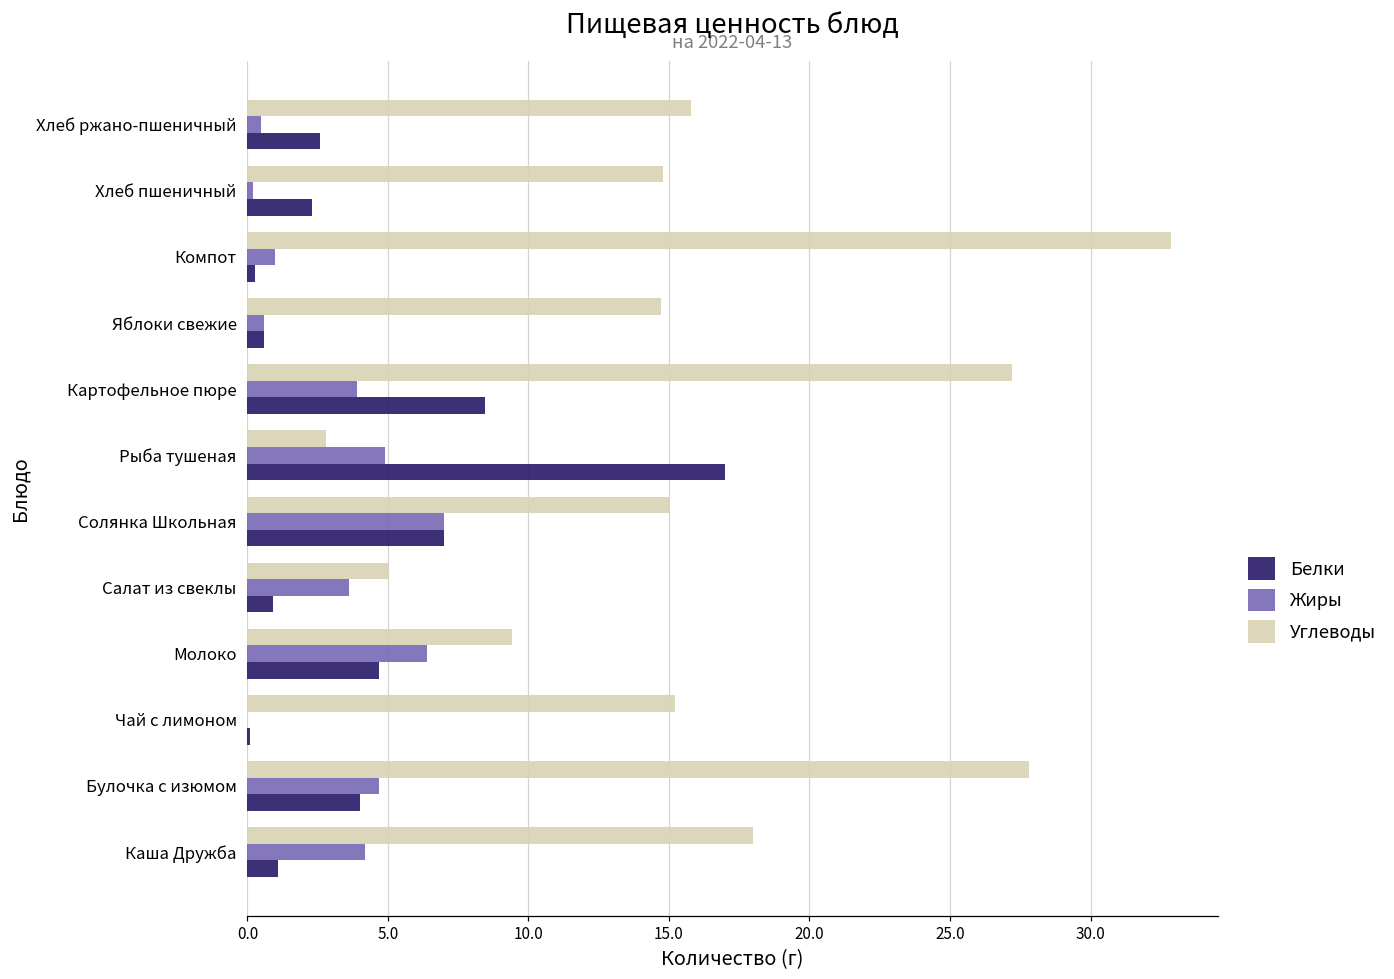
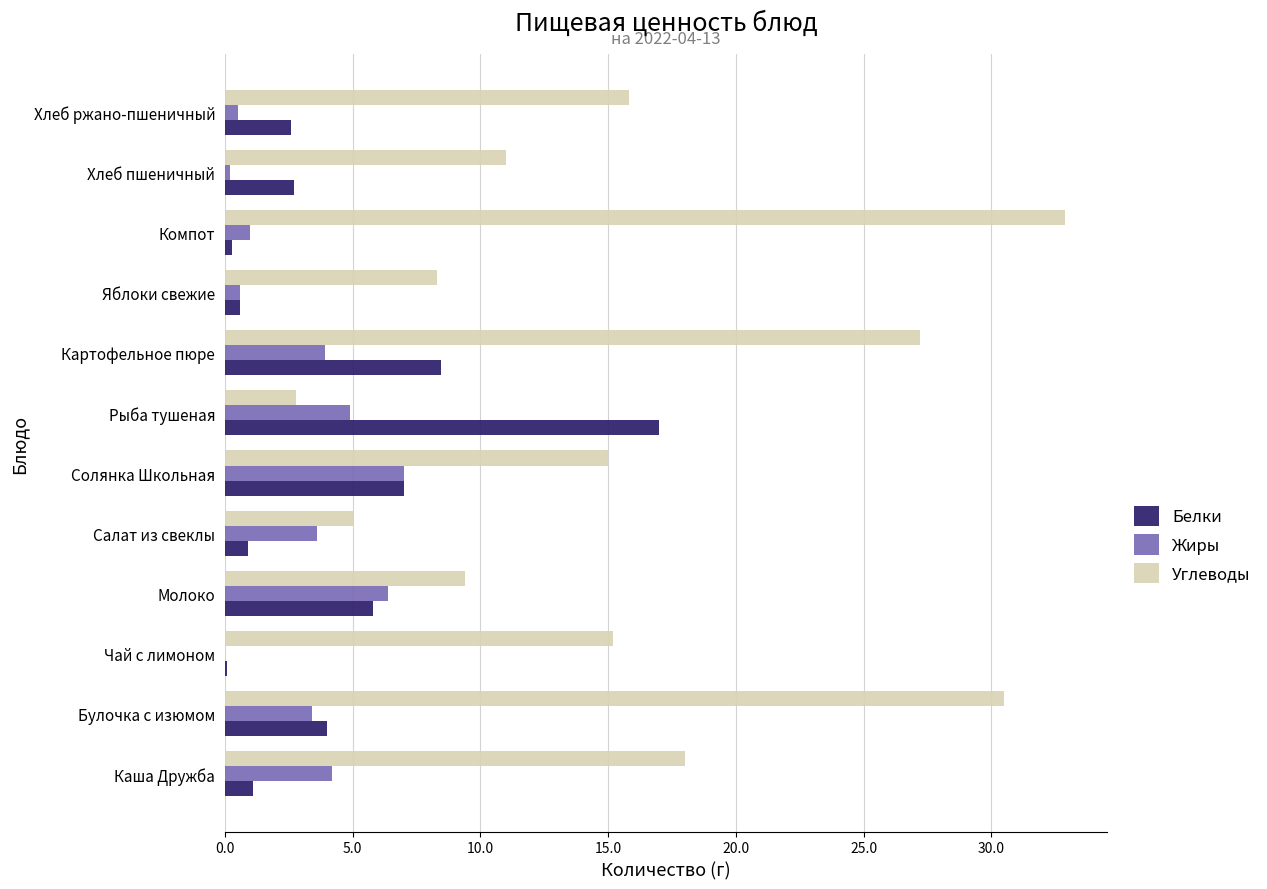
Углеводы, Хлеб пшеничный: 14.8 -> 11.0
Белки, Хлеб пшеничный: 2.3 -> 2.7
Углеводы, Яблоки свежие: 14.7 -> 8.3
Белки, Молоко: 4.7 -> 5.8
Углеводы, Булочка с изюмом: 27.8 -> 30.5
Жиры, Булочка с изюмом: 4.7 -> 3.4
